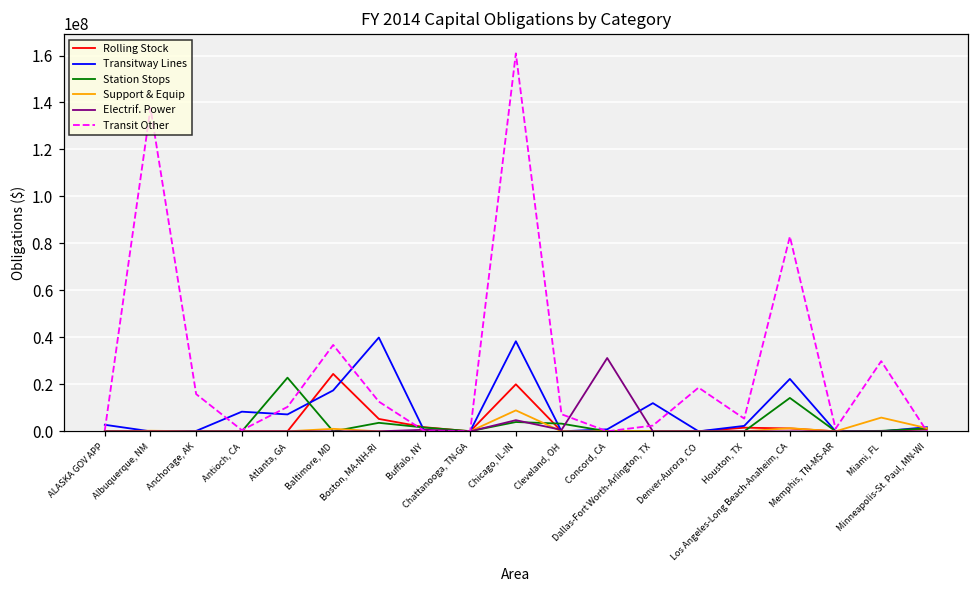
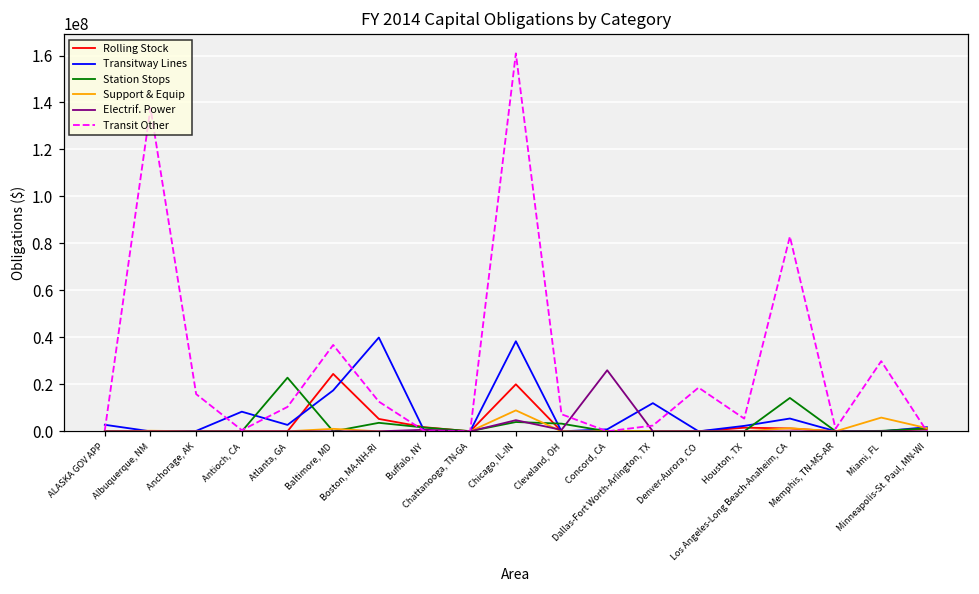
Transitway Lines, Atlanta, GA: 7000000 -> 3000000
Electrif. Power, Concord, CA: 31000000 -> 26000000
Transitway Lines, Los Angeles-Long Beach-Anaheim, CA: 22000000 -> 5000000
